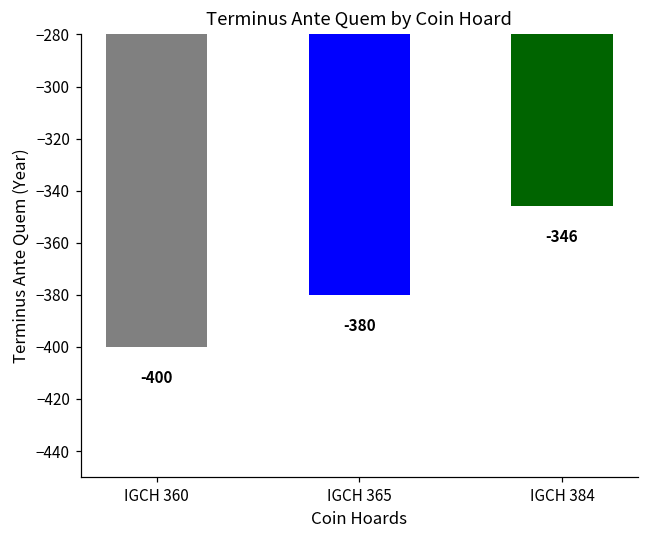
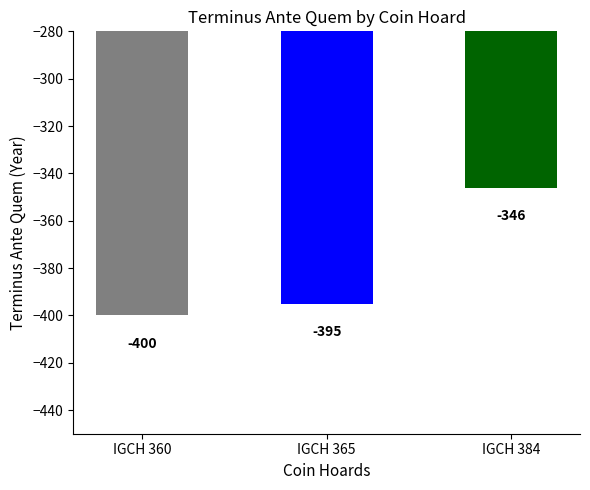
IGCH 365: -380 -> -395
